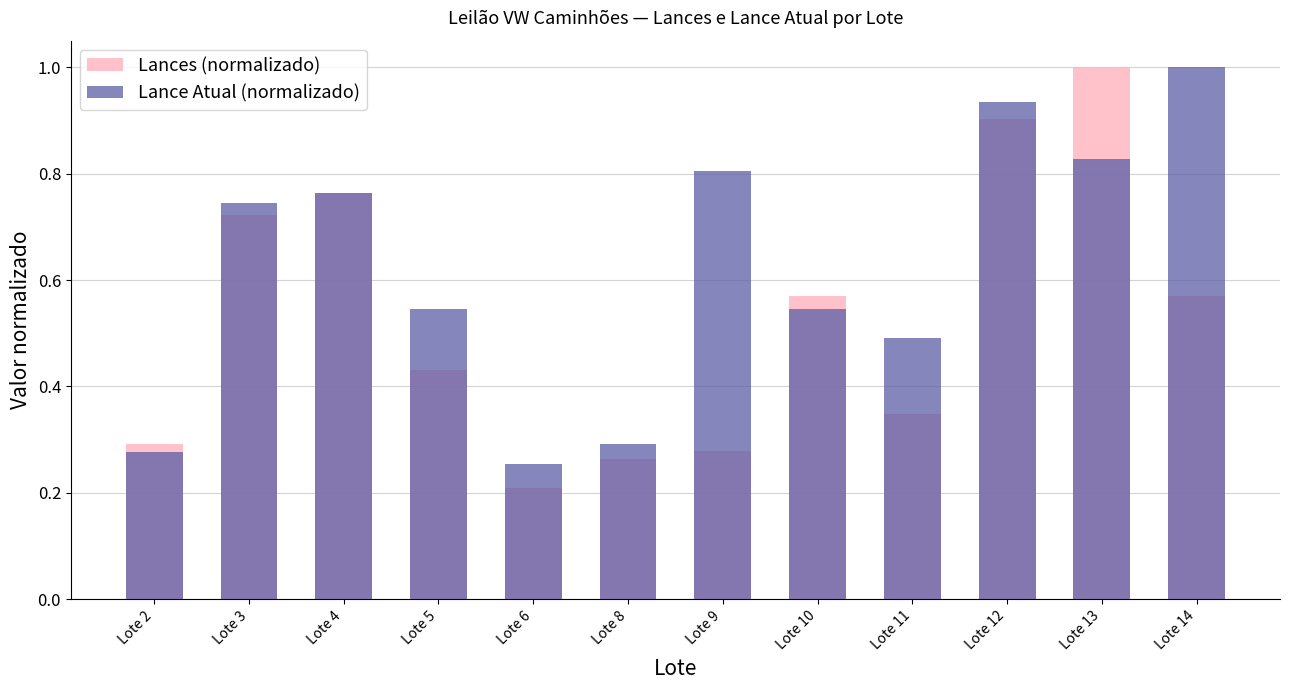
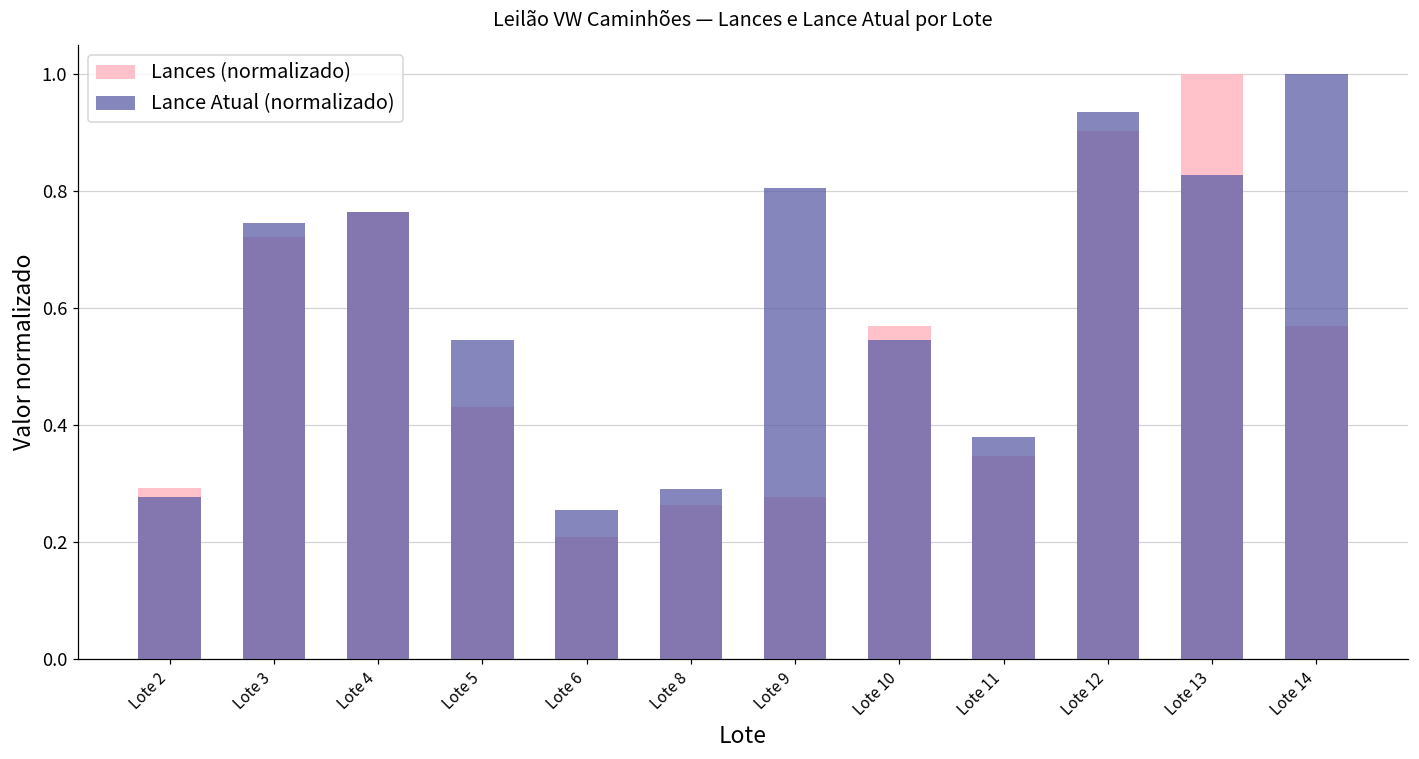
Lance Atual (normalizado), Lote 11: 0.49 -> 0.38
